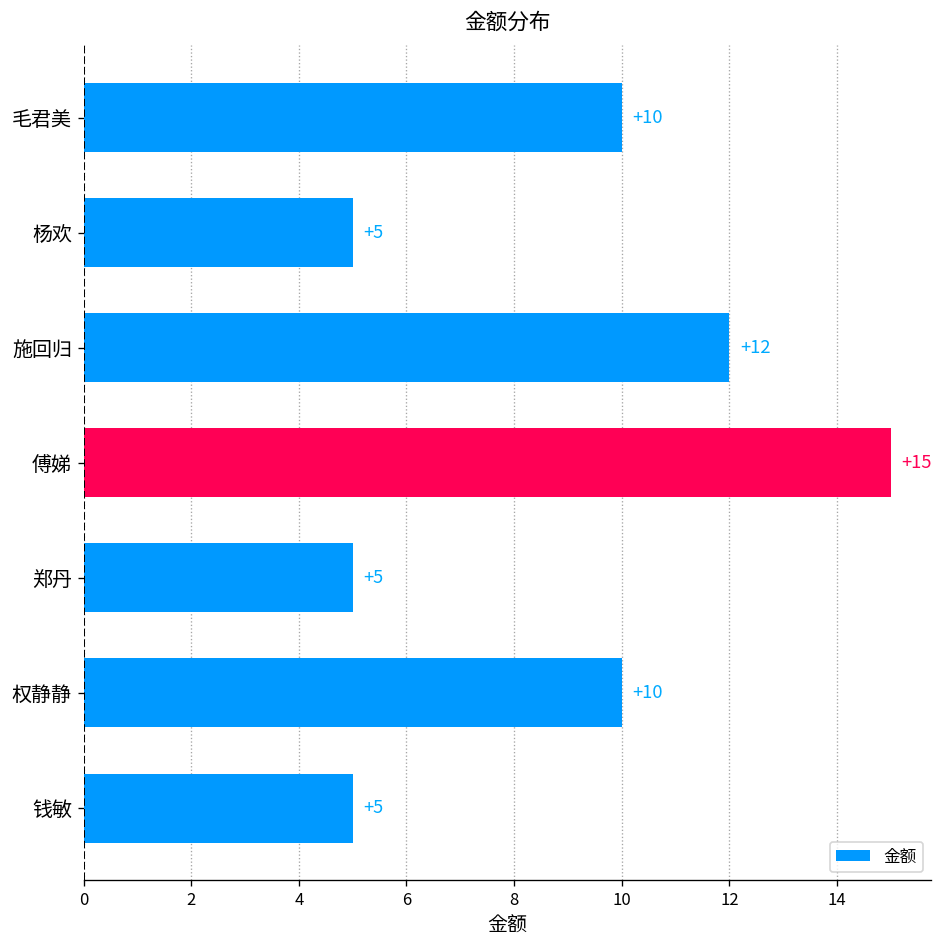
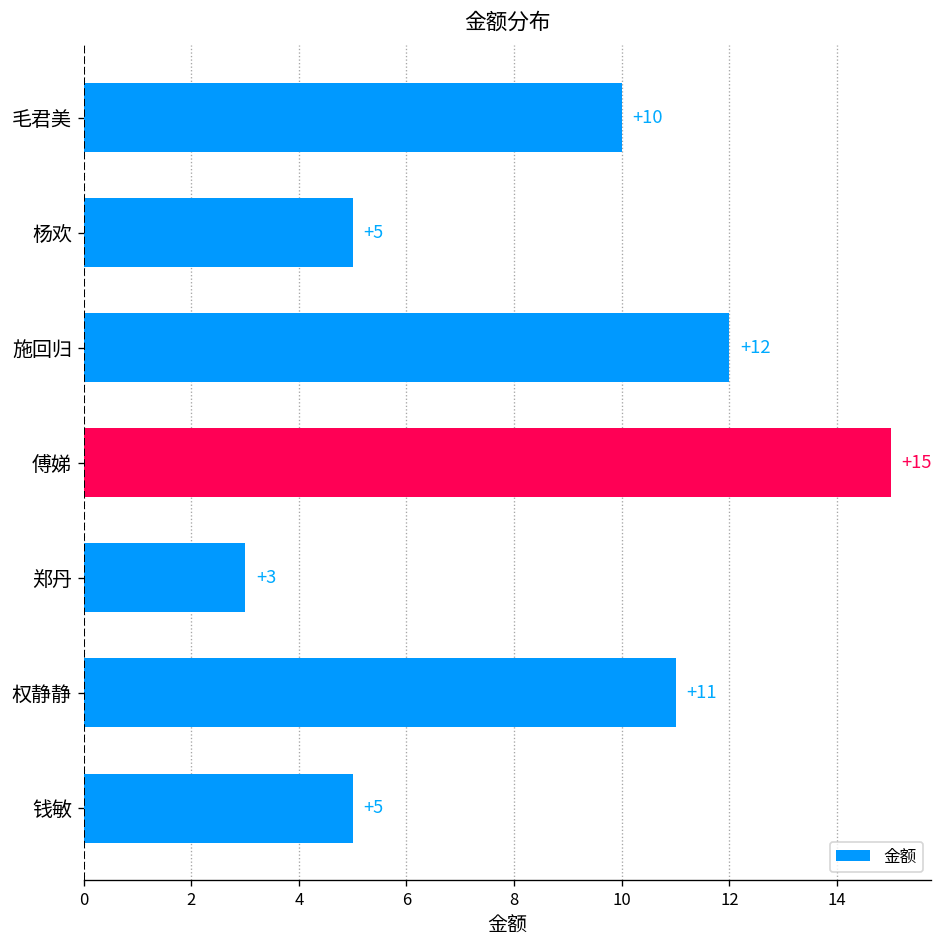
郑丹: +5 -> +3
权静静: +10 -> +11
